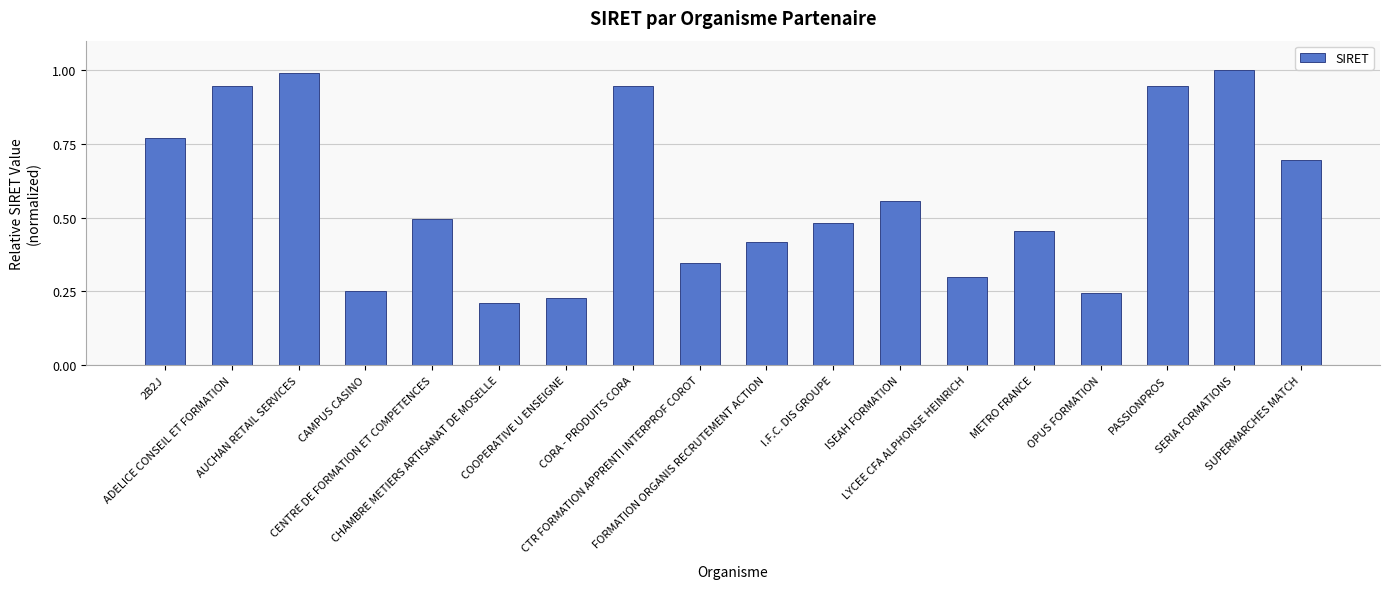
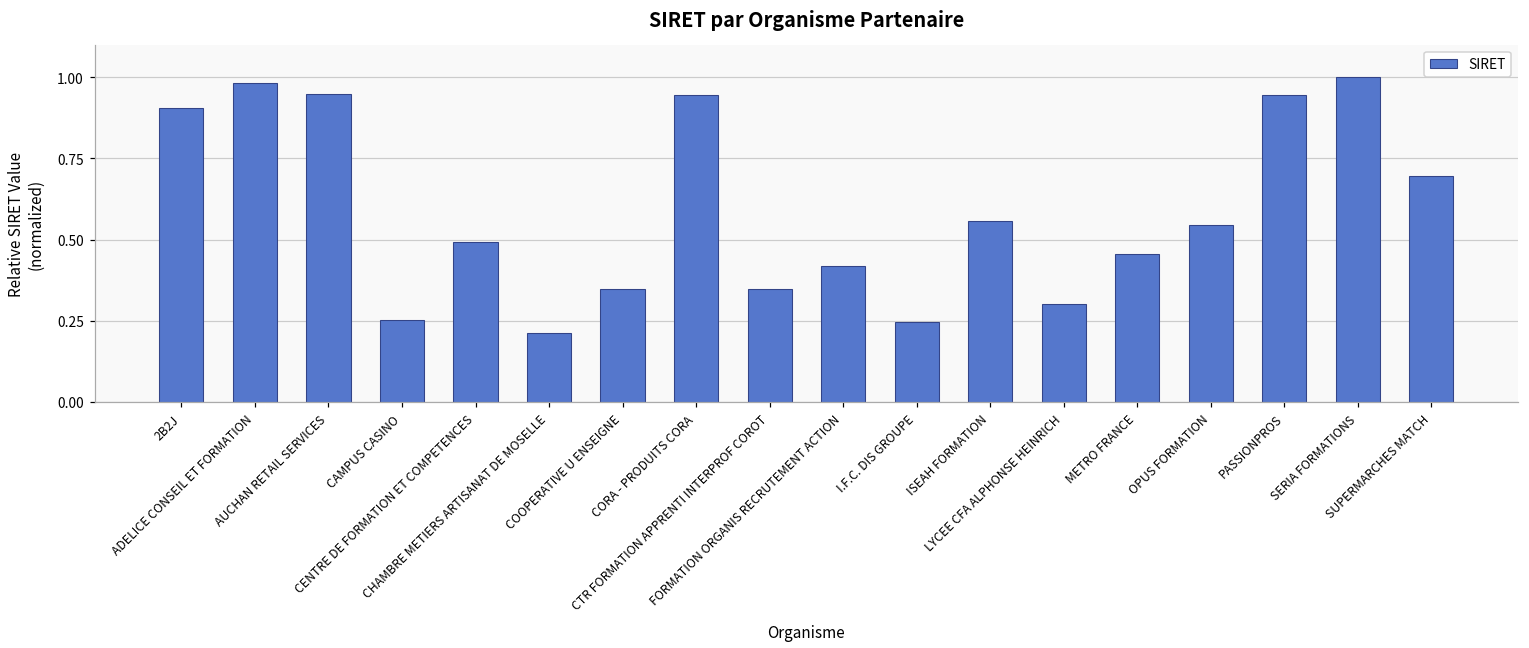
2B2J: 0.77 -> 0.90
ADELICE CONSEIL ET FORMATION: 0.95 -> 0.98
AUCHAN RETAIL SERVICES: 0.99 -> 0.95
COOPERATIVE U ENSEIGNE: 0.23 -> 0.35
I.F.C. DIS GROUPE: 0.48 -> 0.25
OPUS FORMATION: 0.24 -> 0.55
